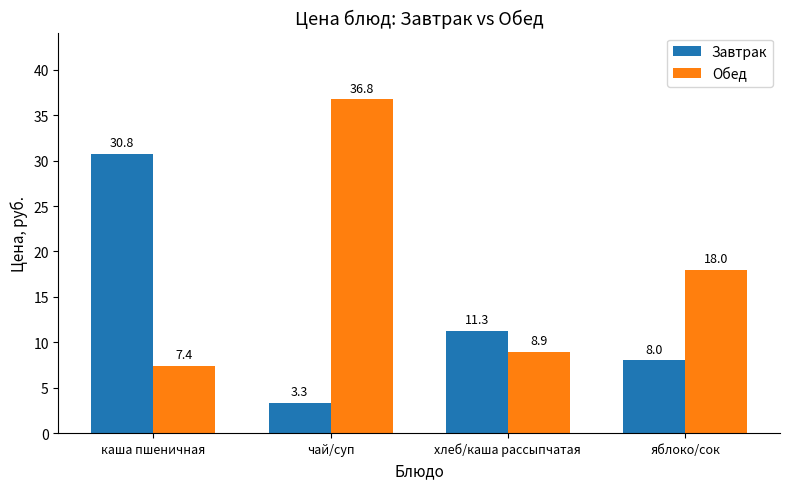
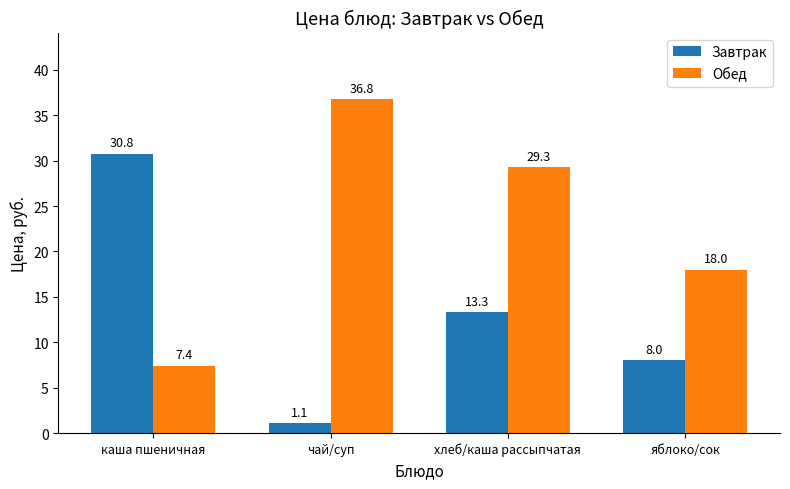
Завтрак, чай/суп: 3.3 -> 1.1
Завтрак, хлеб/каша рассыпчатая: 11.3 -> 13.3
Обед, хлеб/каша рассыпчатая: 8.9 -> 29.3
